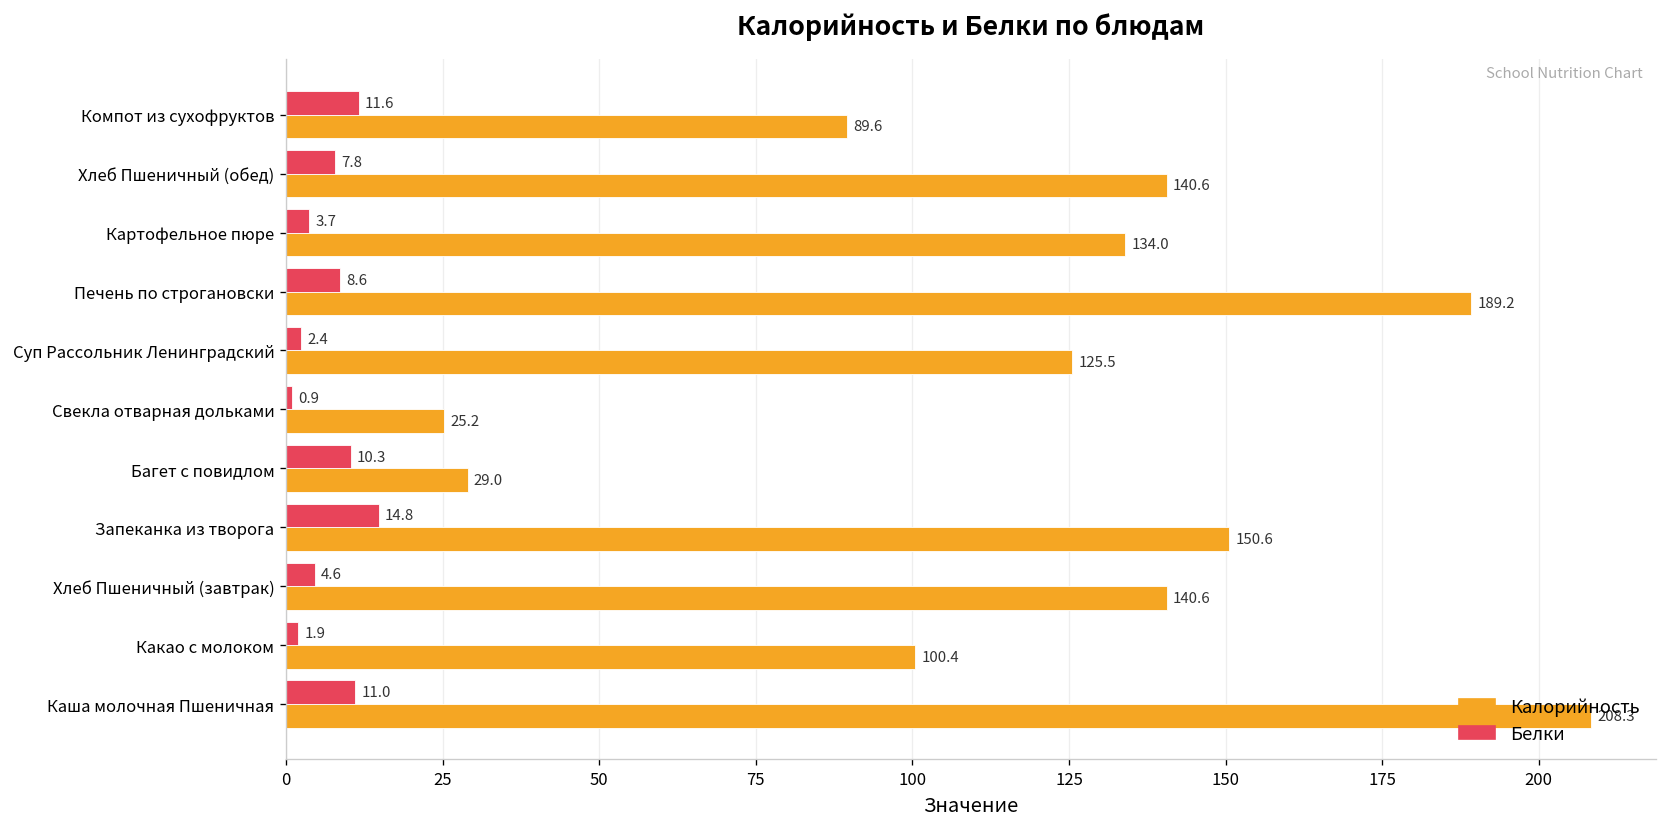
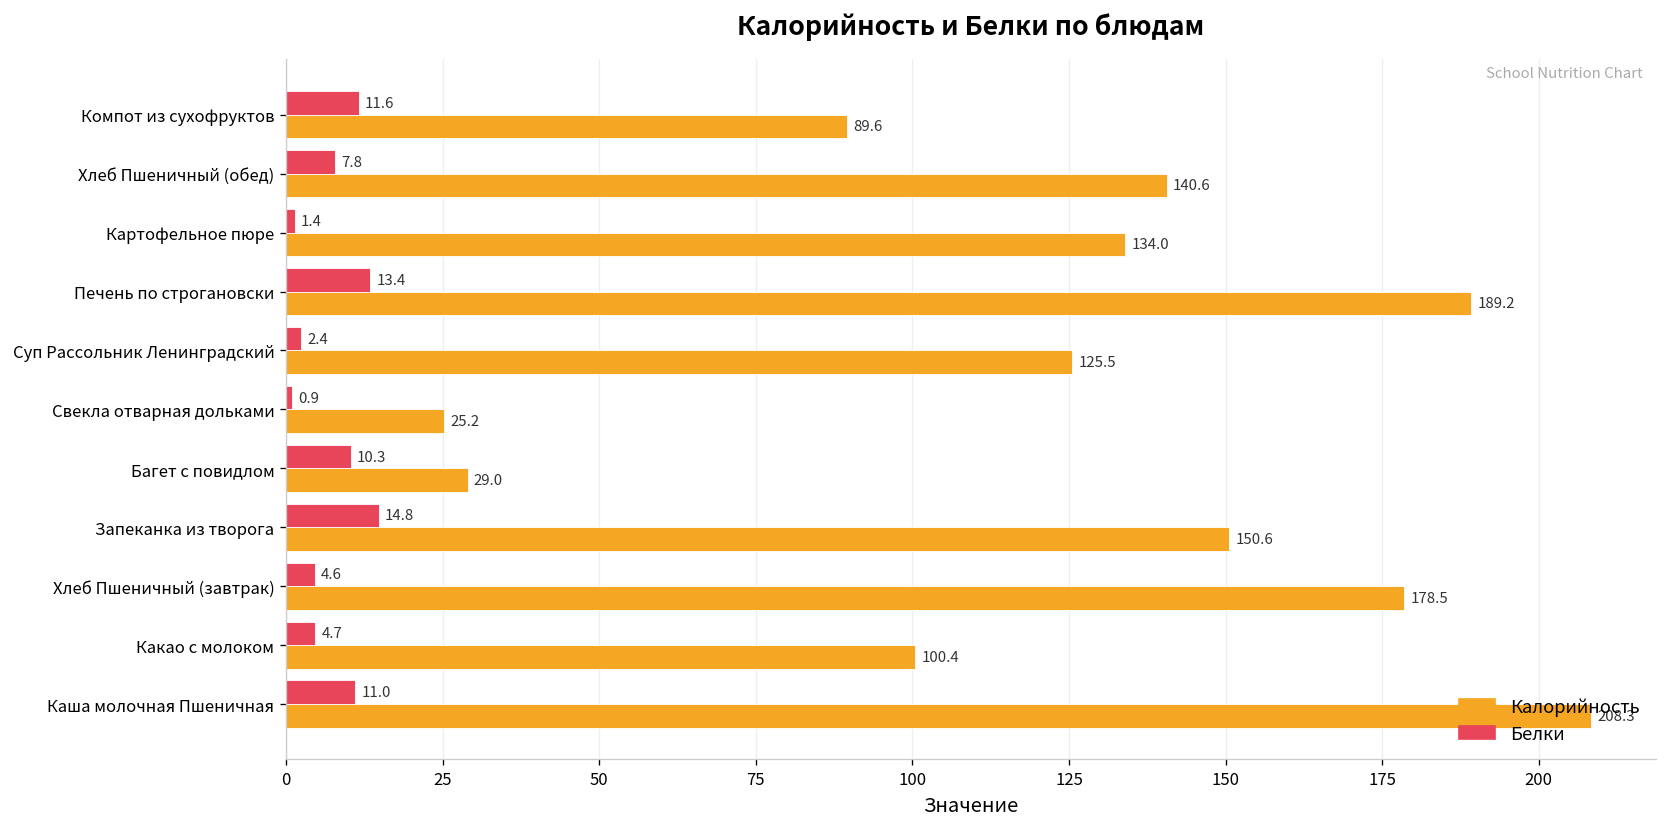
Белки, Картофельное пюре: 3.7 -> 1.4
Белки, Печень по строгановски: 8.6 -> 13.4
Калорийность, Хлеб Пшеничный (завтрак): 140.6 -> 178.5
Белки, Какао с молоком: 1.9 -> 4.7
